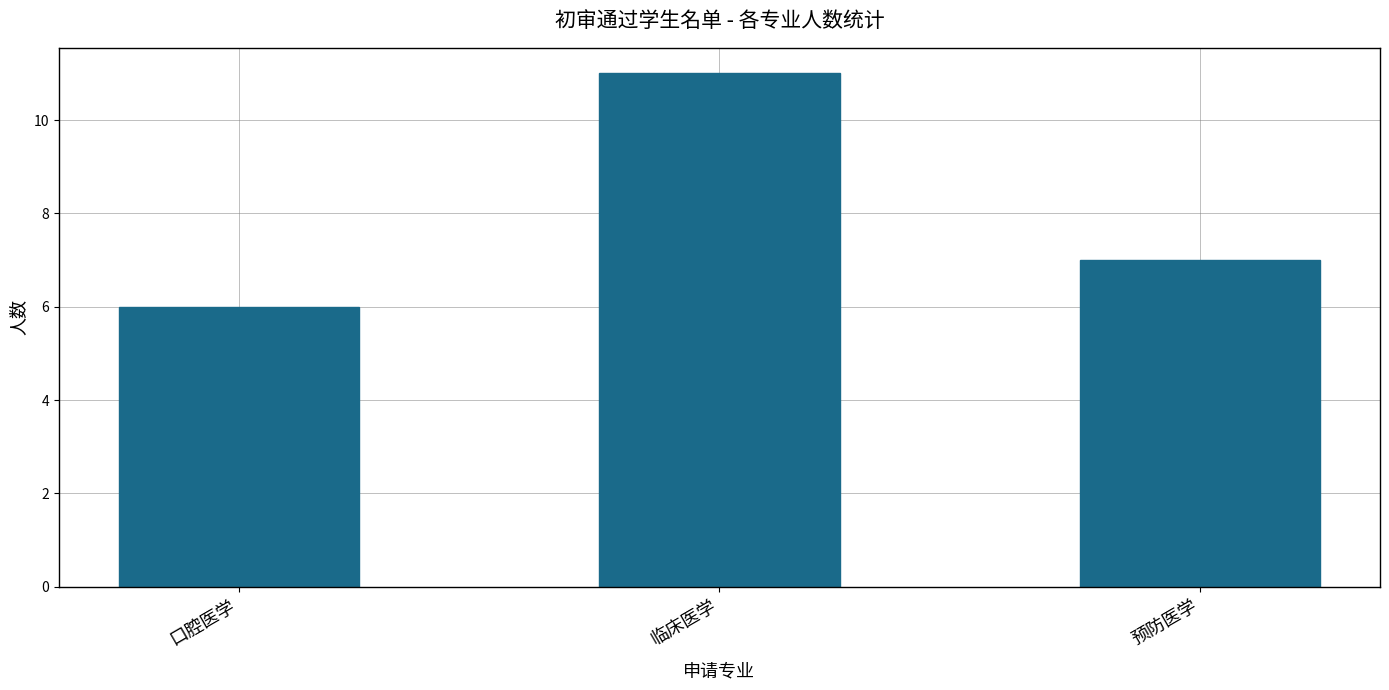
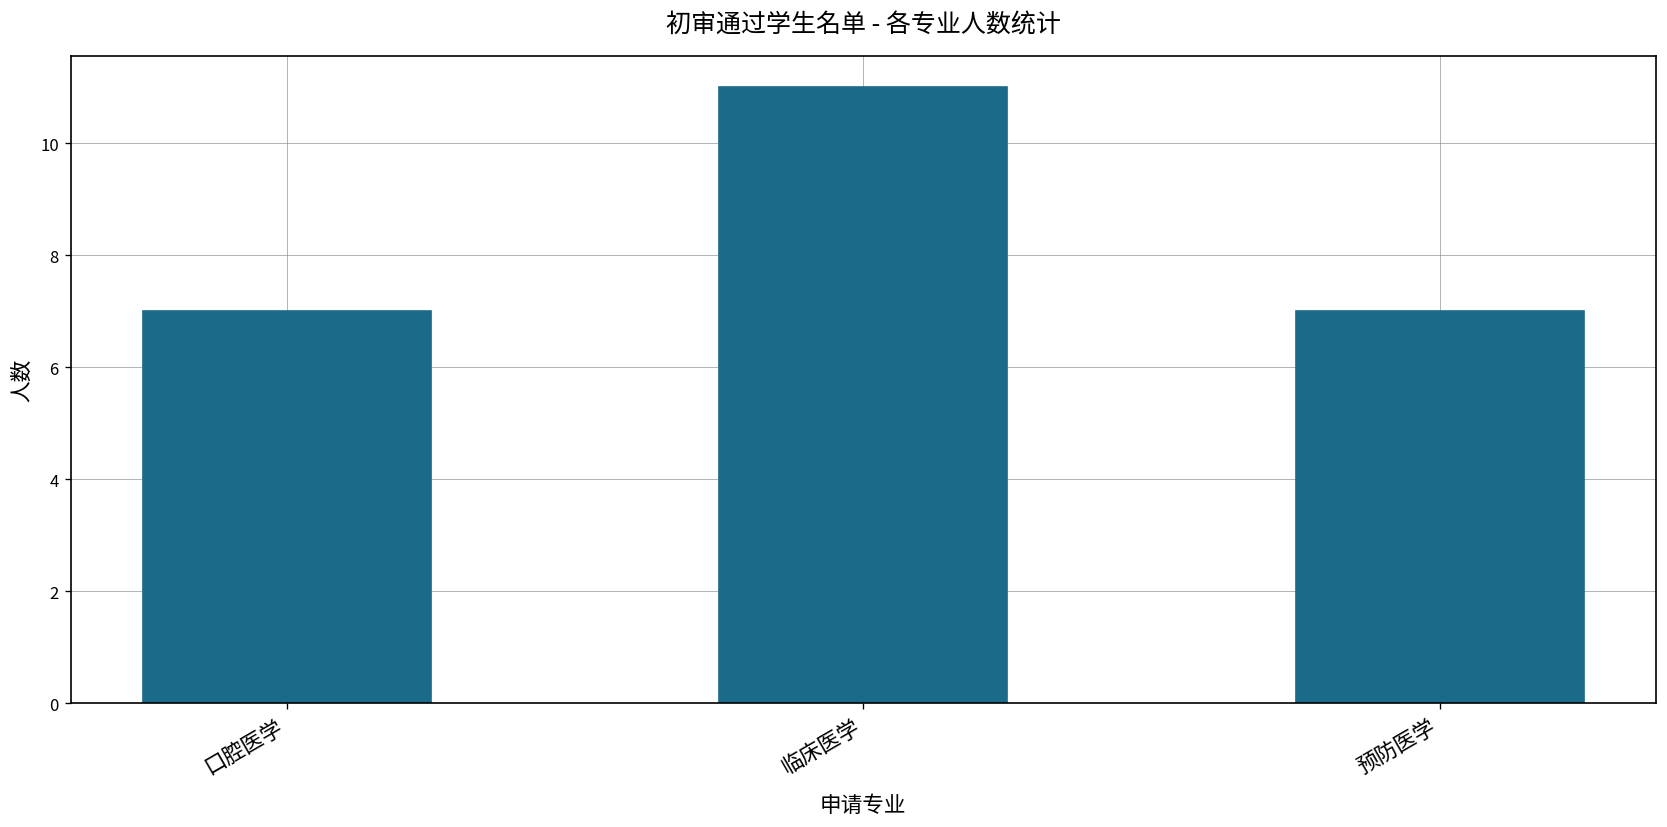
口腔医学: 6 -> 7
